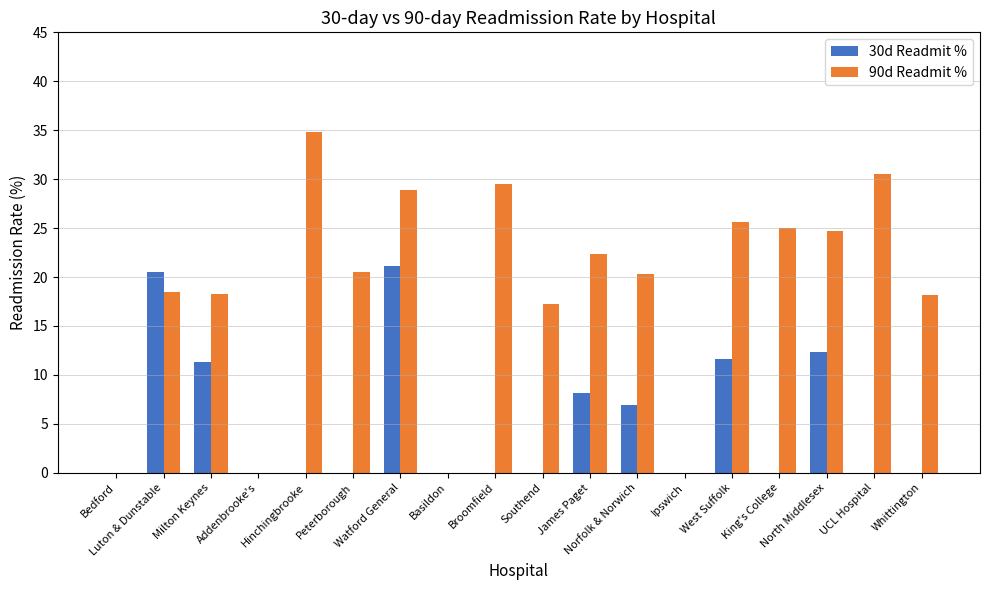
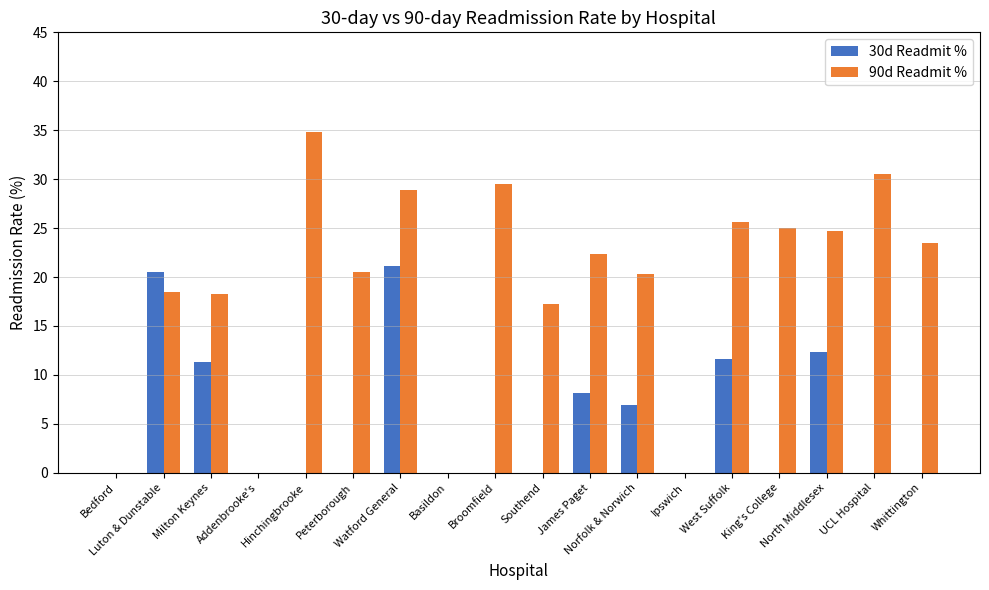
90d Readmit %, Whittington: 18 -> 24
